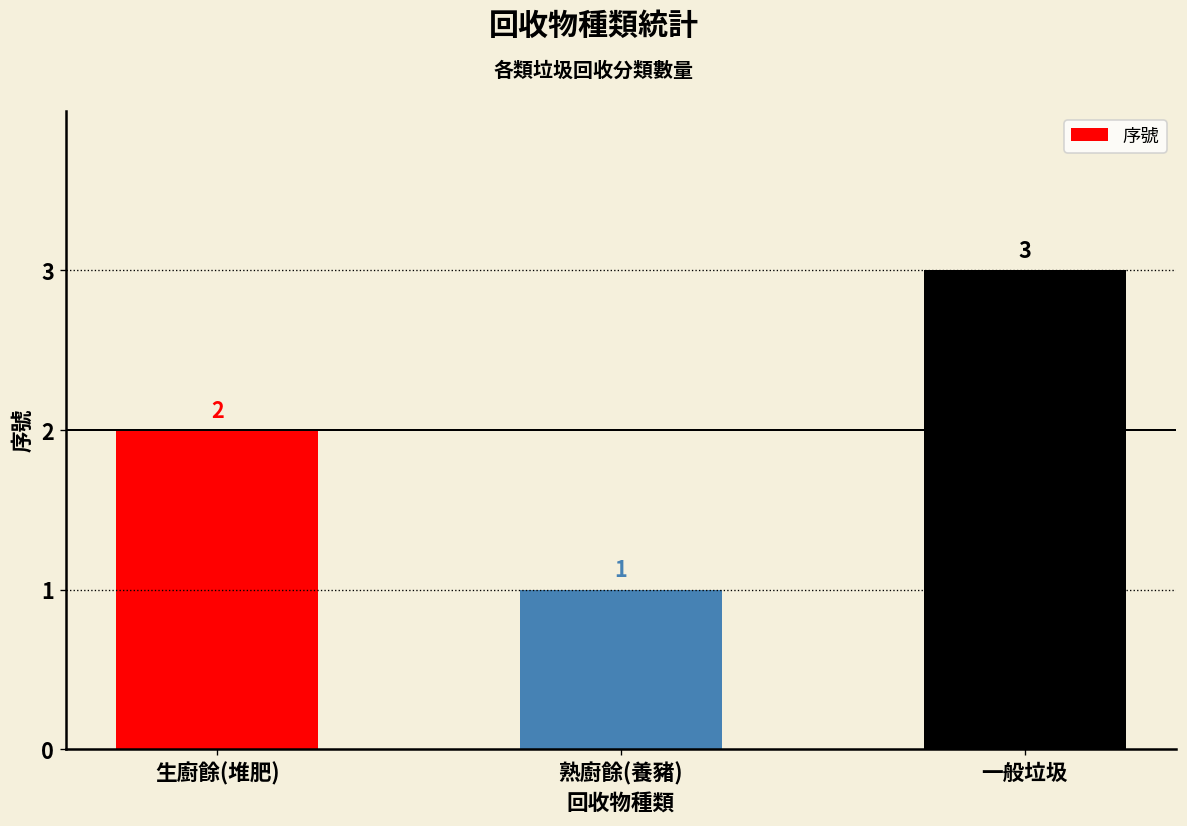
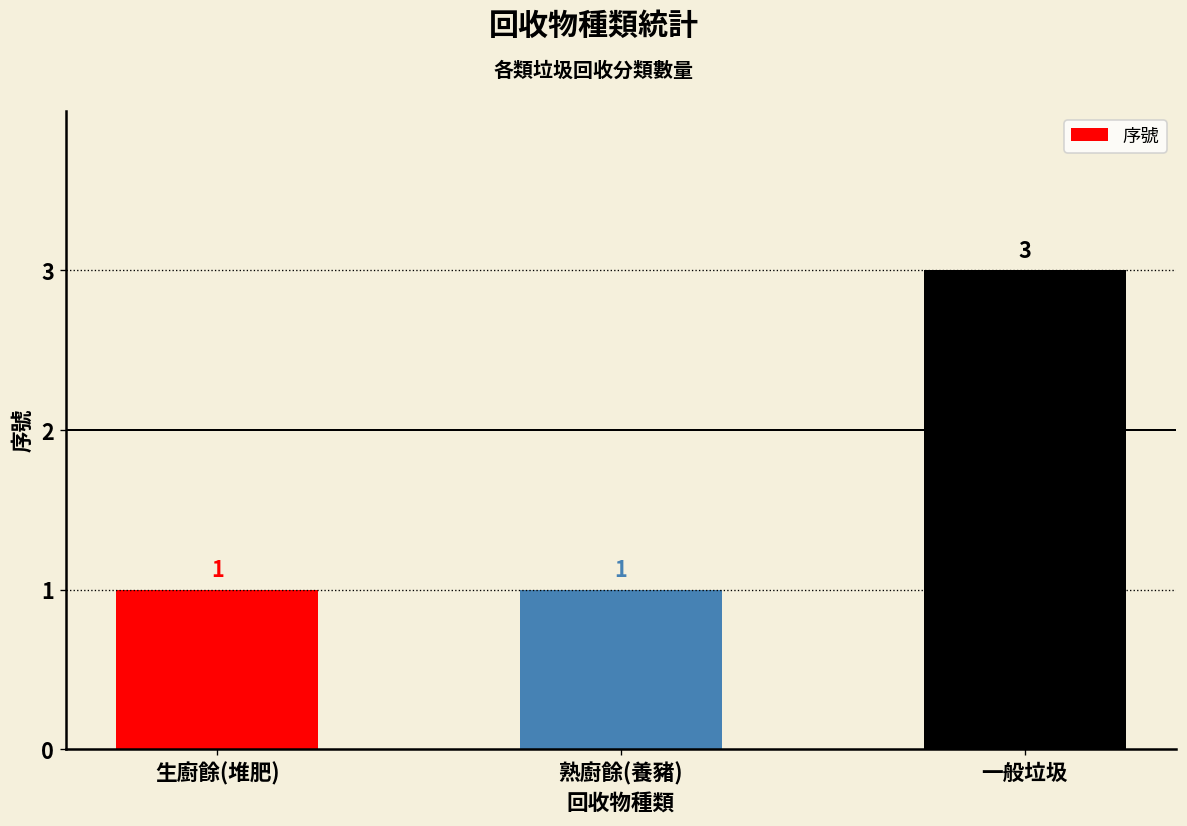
生廚餘(堆肥): 2 -> 1
